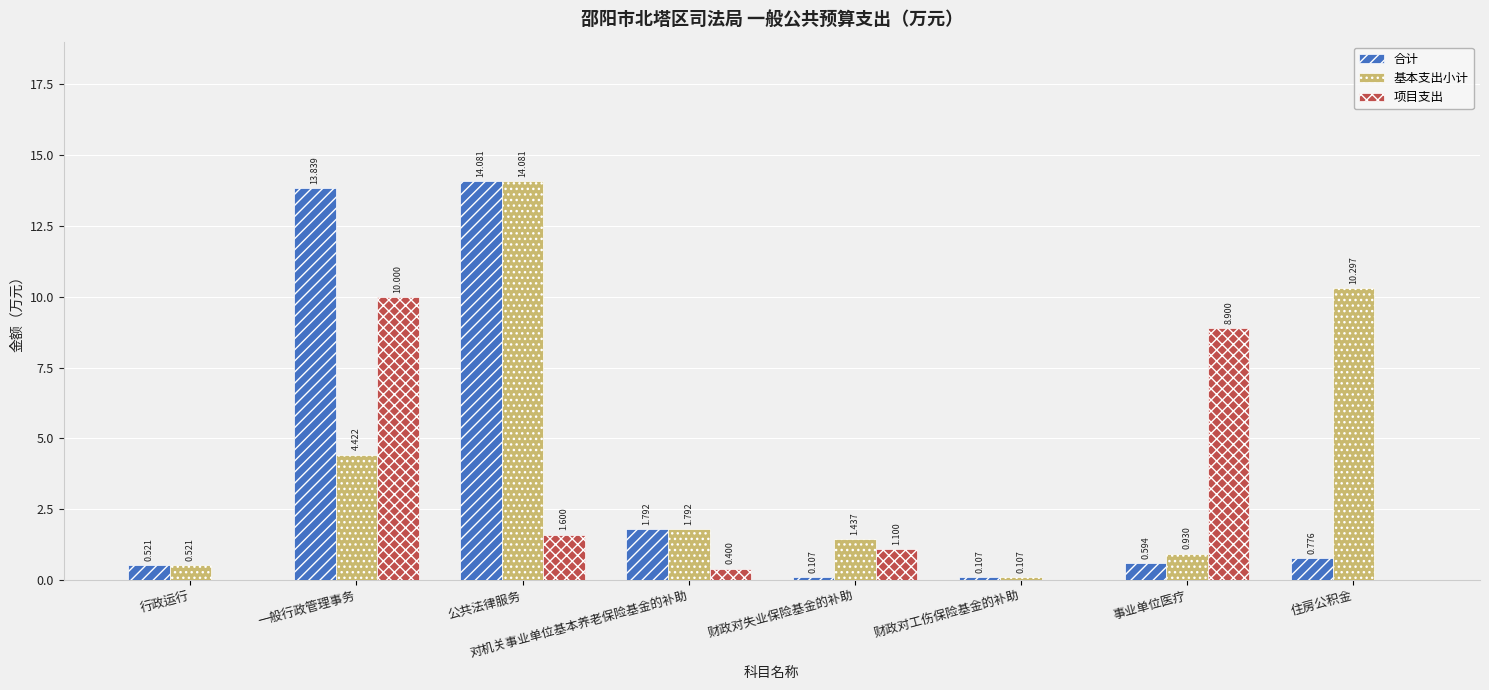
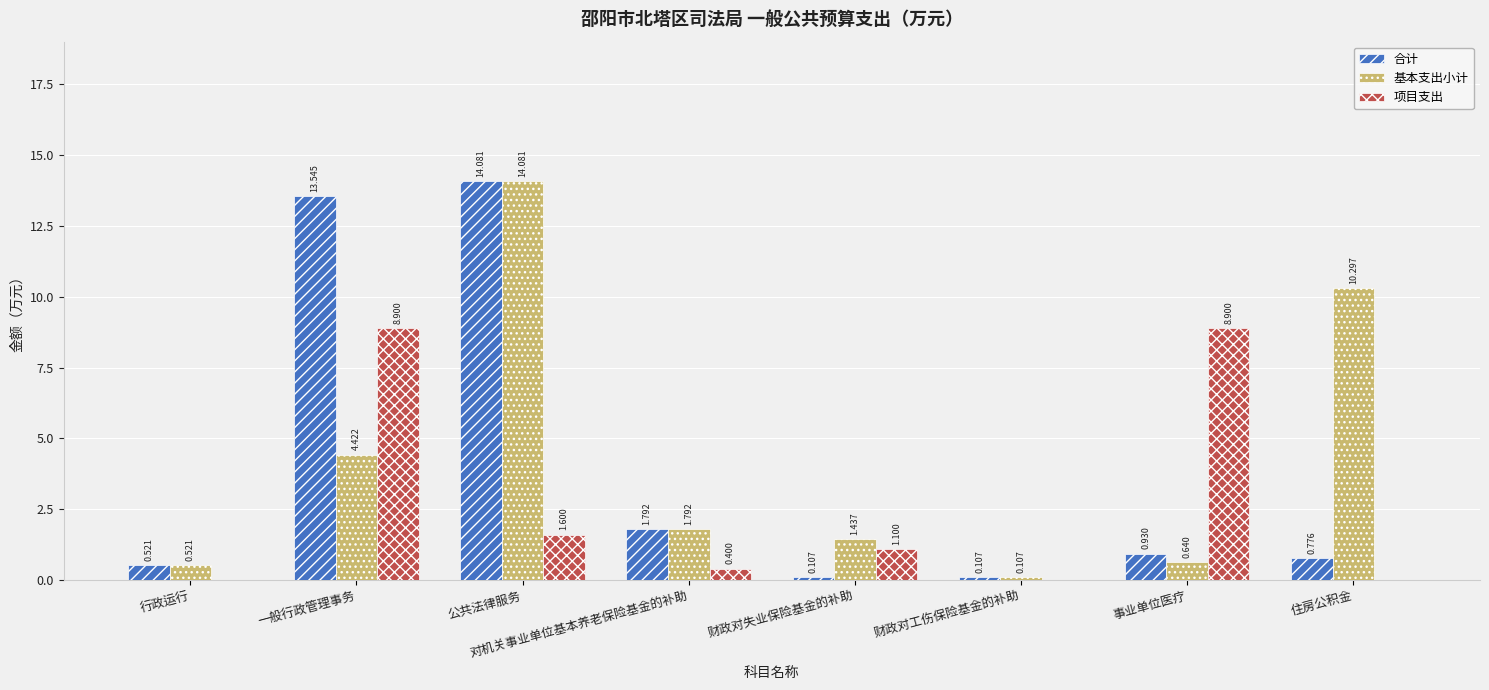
合计, 一般行政管理事务: 13.839 -> 13.545
项目支出, 一般行政管理事务: 10.000 -> 8.900
合计, 事业单位医疗: 0.594 -> 0.930
基本支出小计, 事业单位医疗: 0.930 -> 0.640
